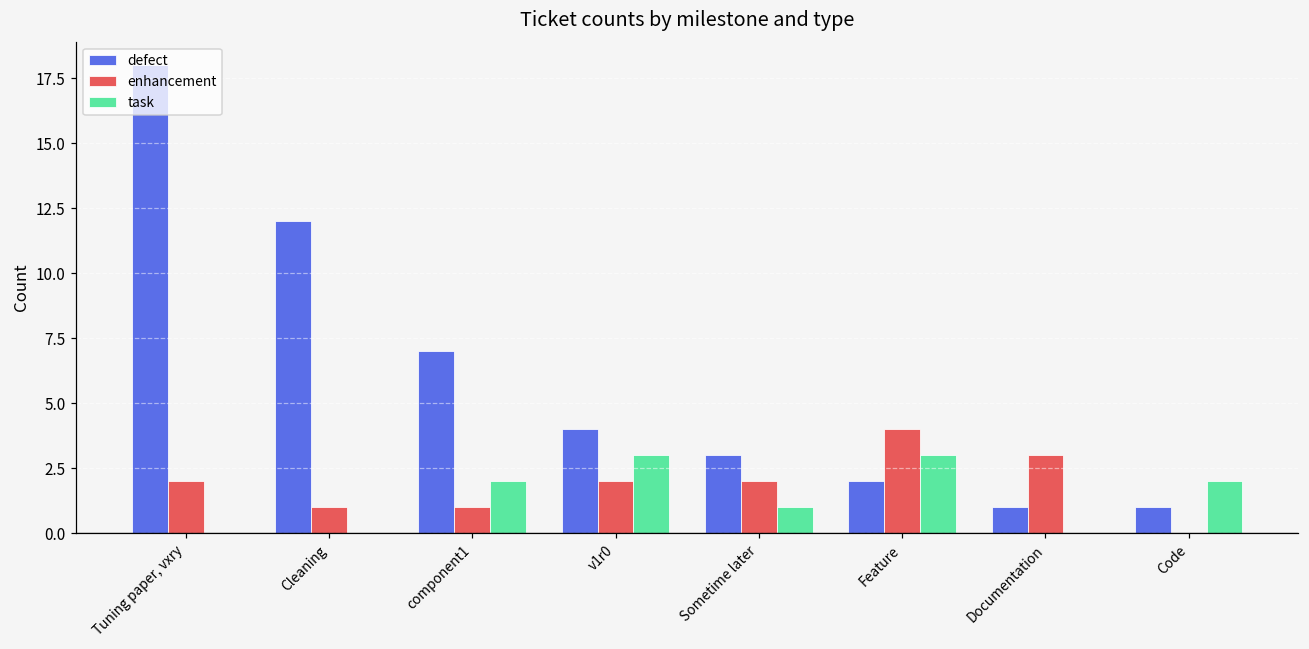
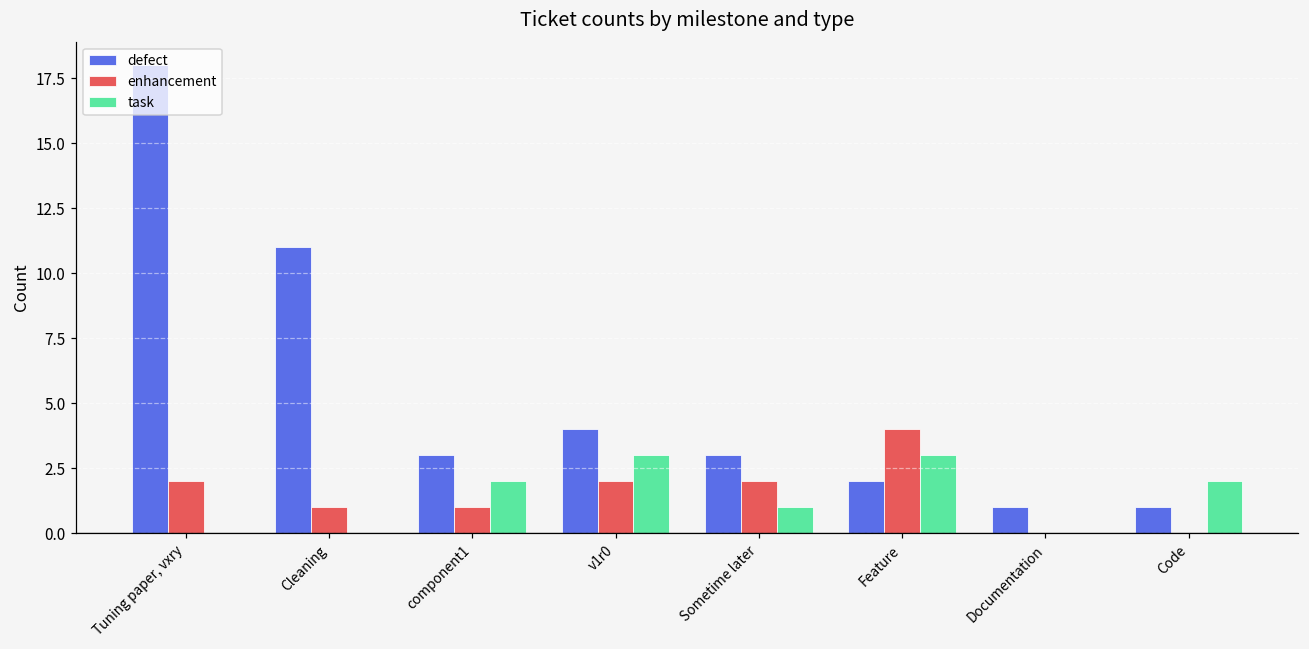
defect, Cleaning: 12 -> 11
defect, component1: 7 -> 3
enhancement, Documentation: 3 -> 0
